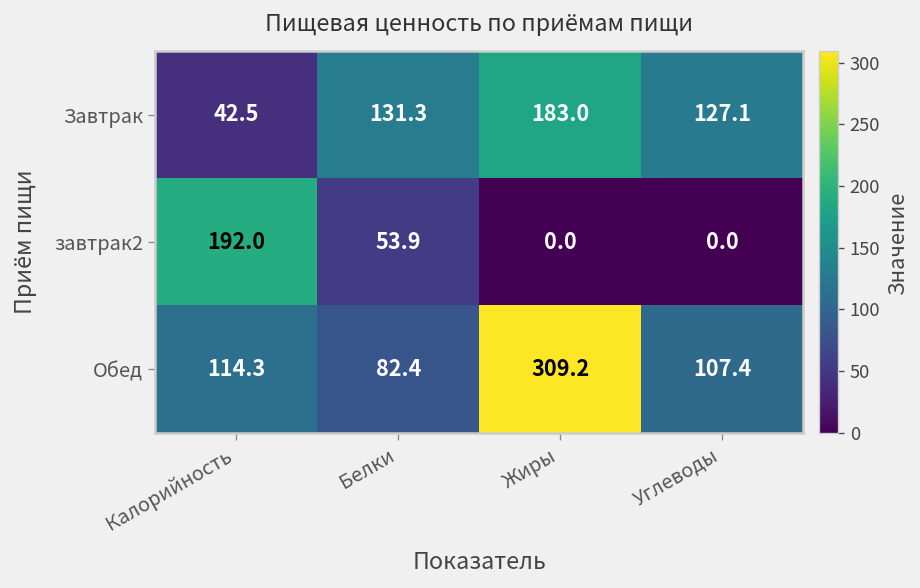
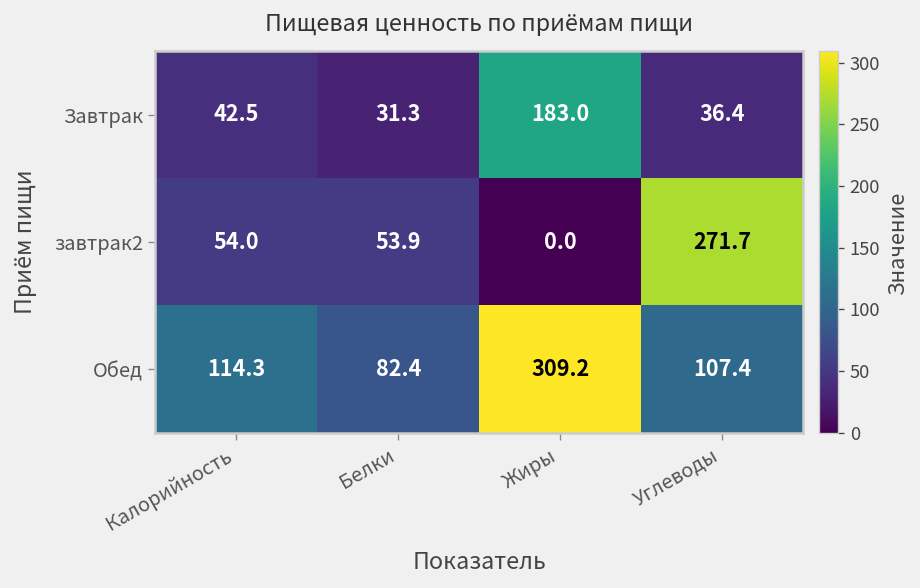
Завтрак, Белки: 131.3 -> 31.3
Завтрак, Углеводы: 127.1 -> 36.4
завтрак2, Калорийность: 192.0 -> 54.0
завтрак2, Углеводы: 0.0 -> 271.7
